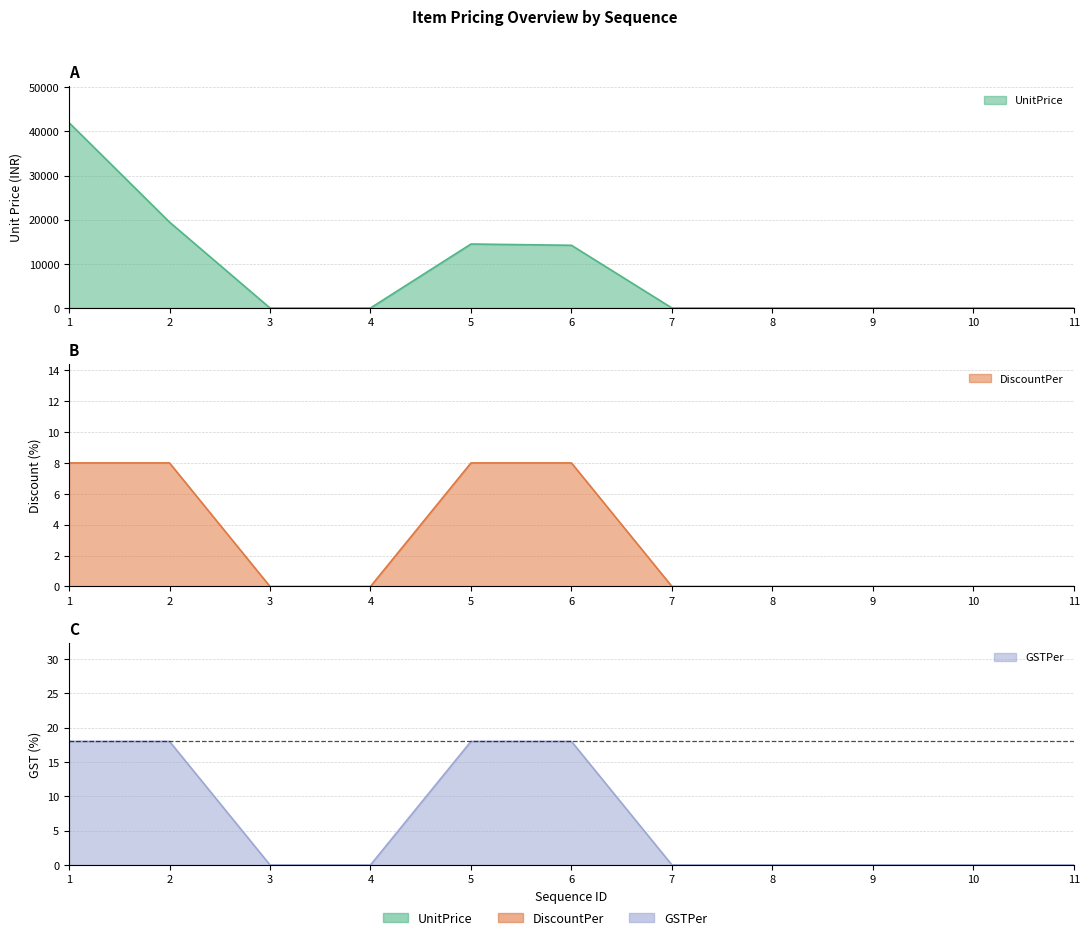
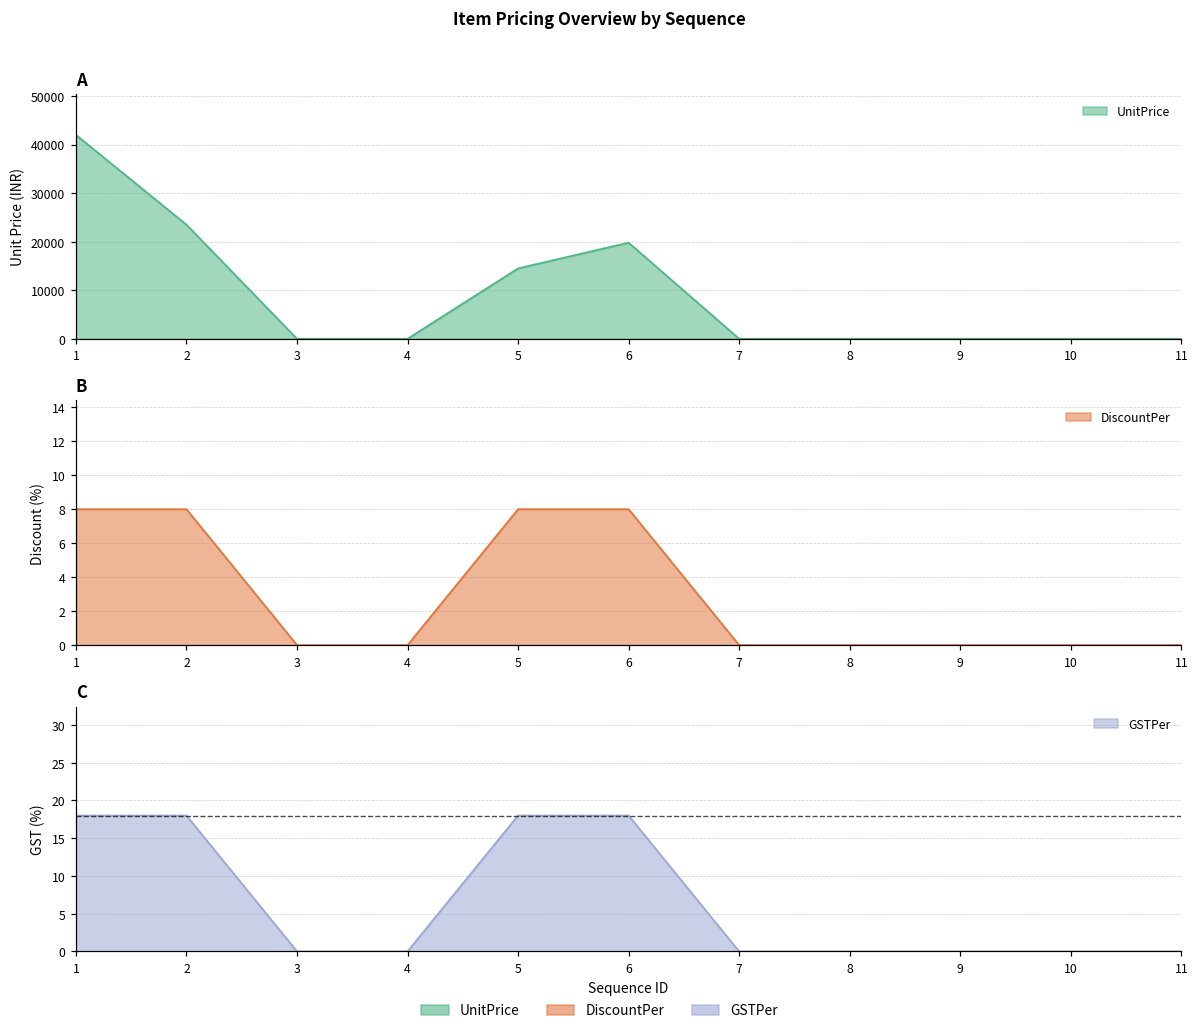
A, 2: 19000 -> 24000
A, 6: 14000 -> 20000
